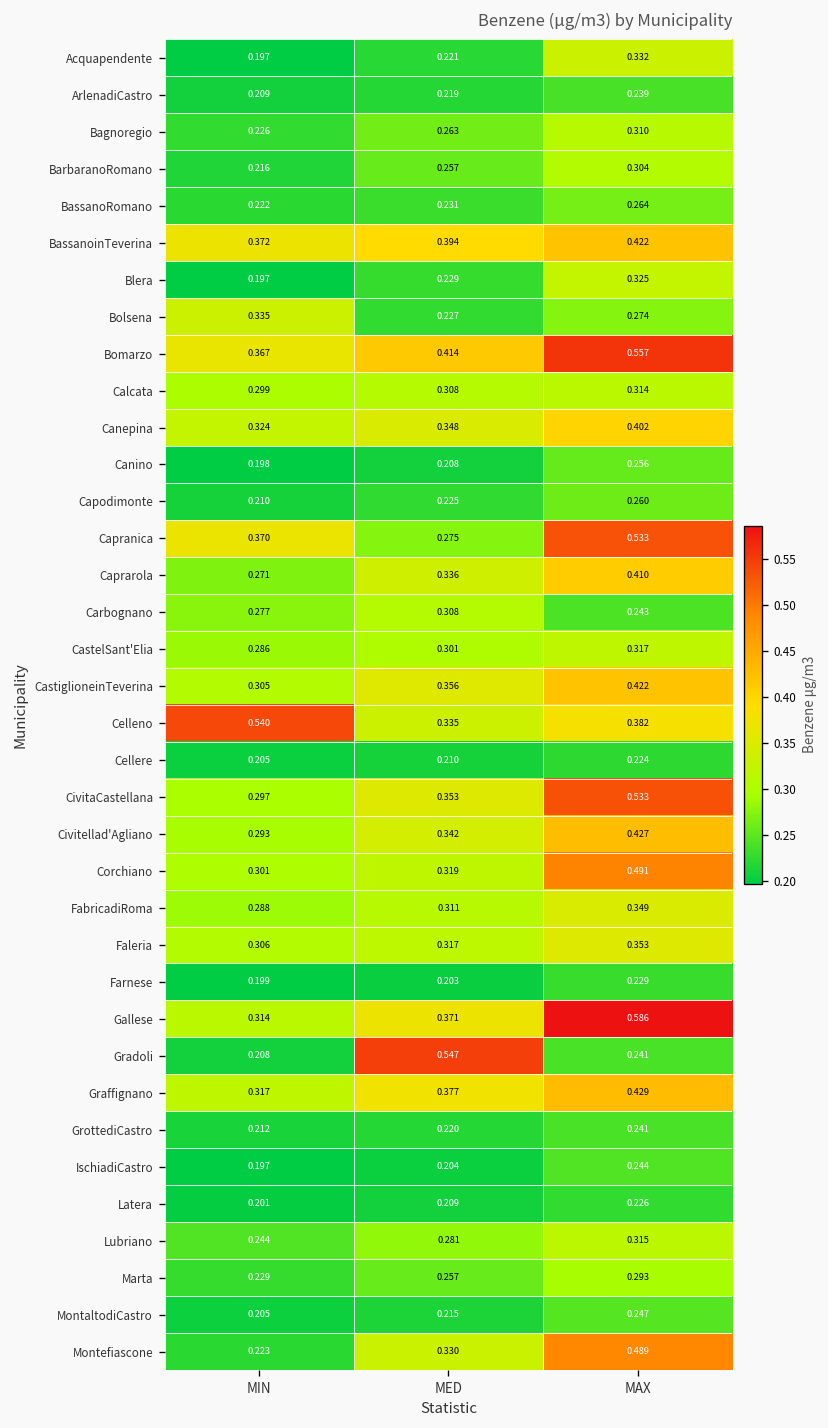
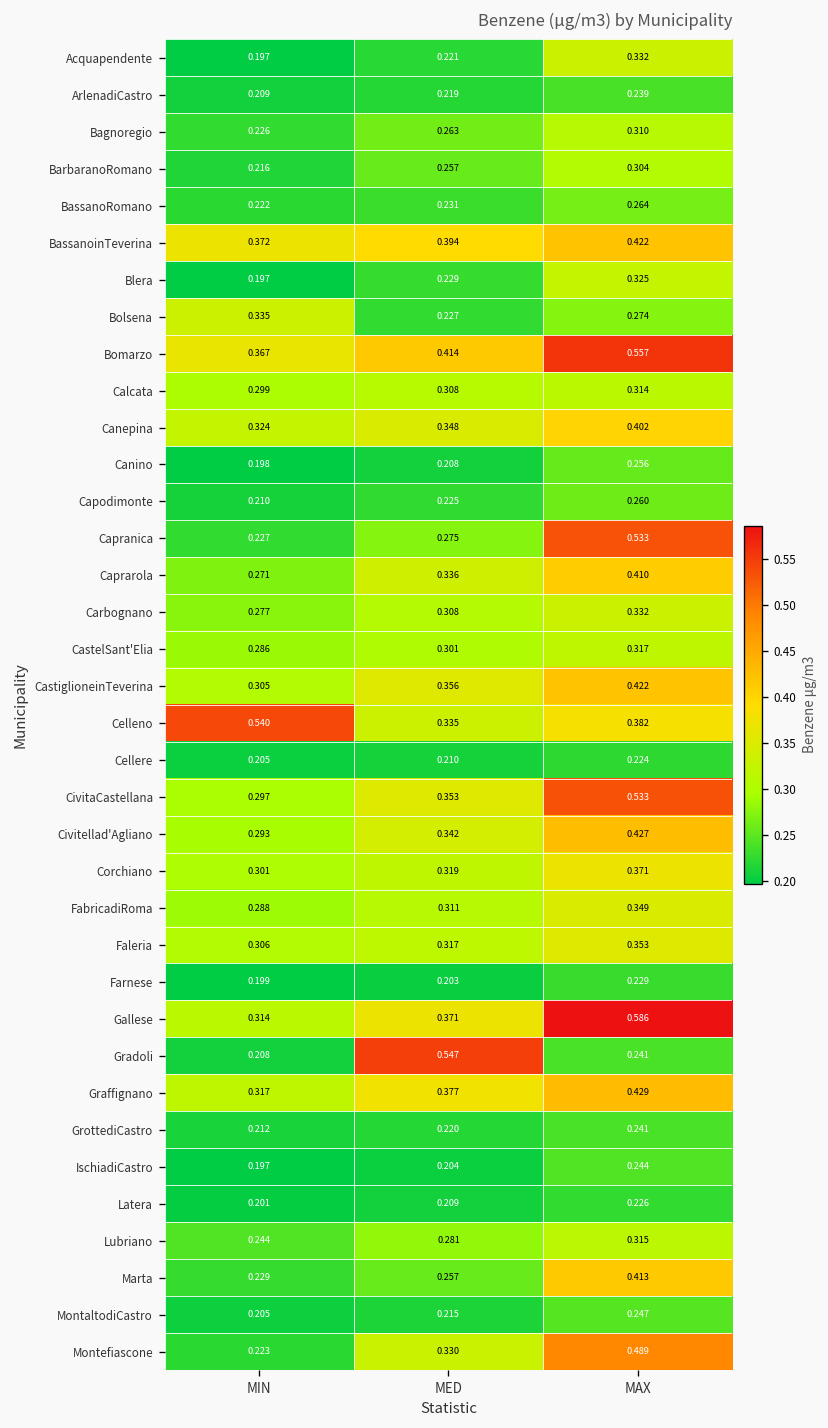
Capranica, MIN: 0.370 -> 0.227
Carbognano, MAX: 0.243 -> 0.332
Corchiano, MAX: 0.491 -> 0.371
Marta, MAX: 0.293 -> 0.413
